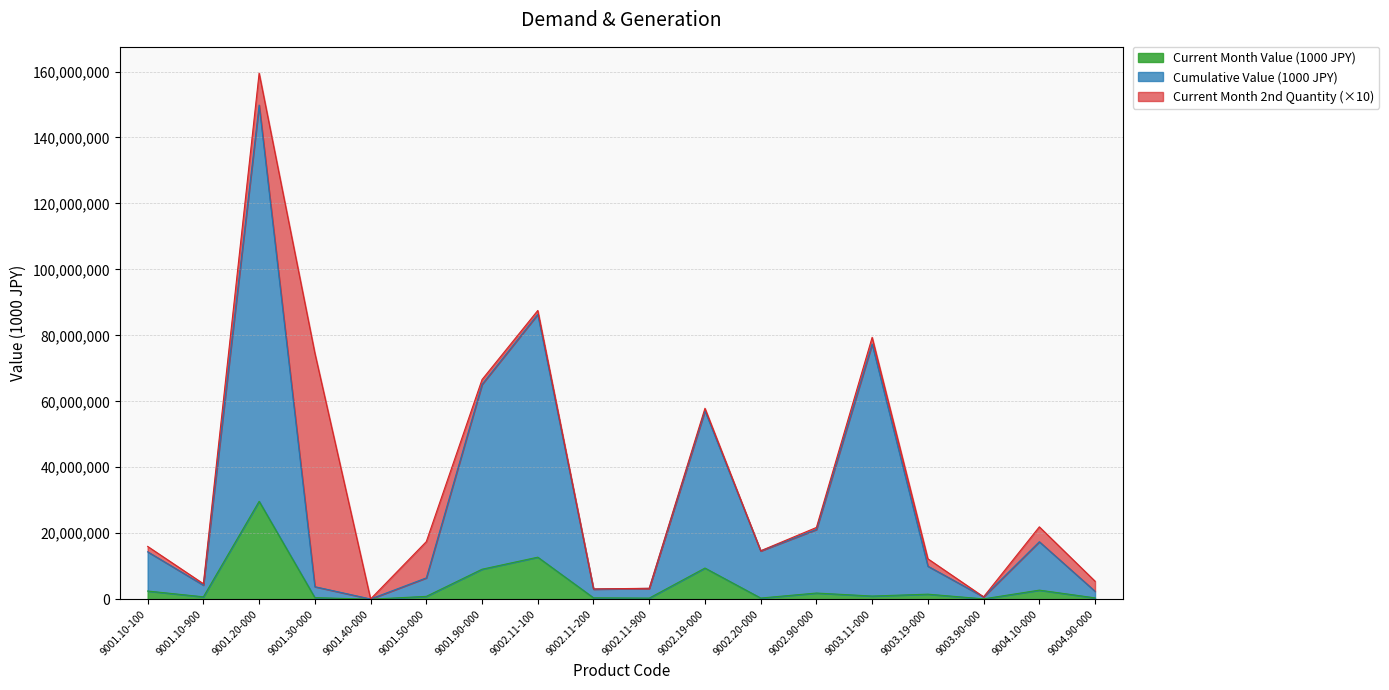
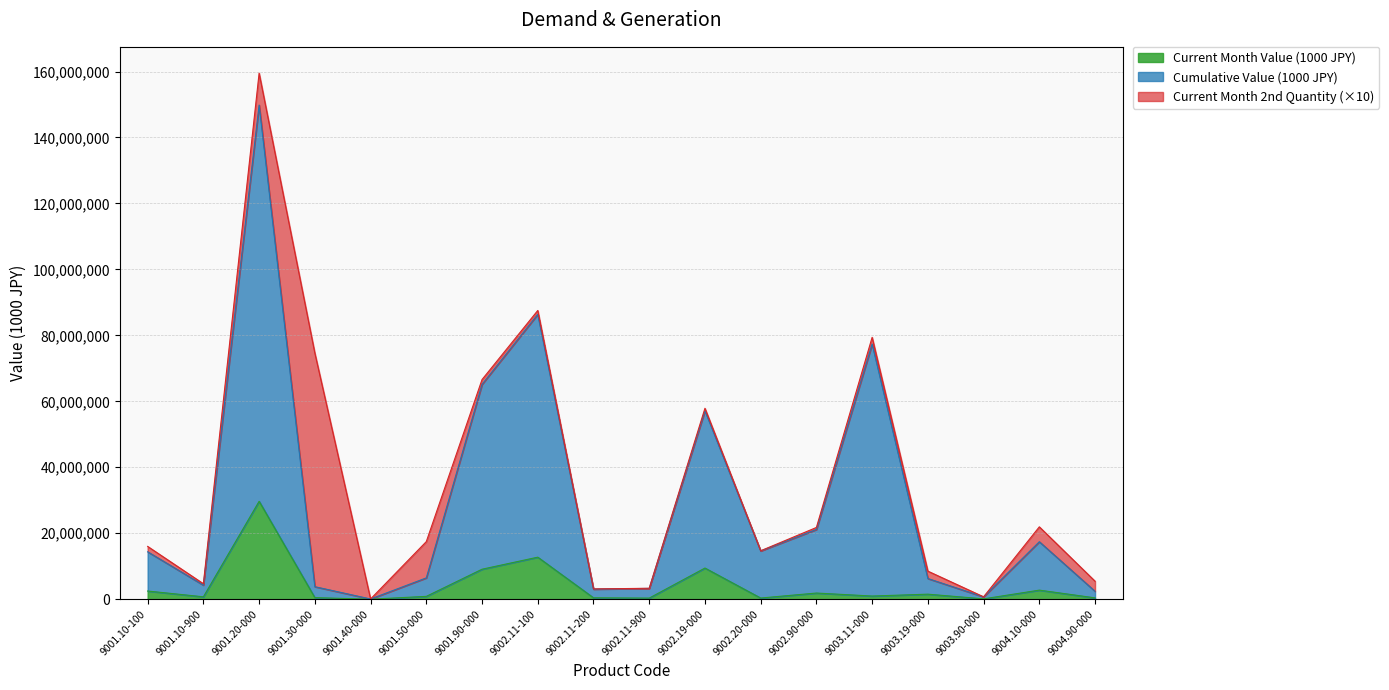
Cumulative Value (1000 JPY), 9003.19-000: 8,000,000 -> 5,000,000
